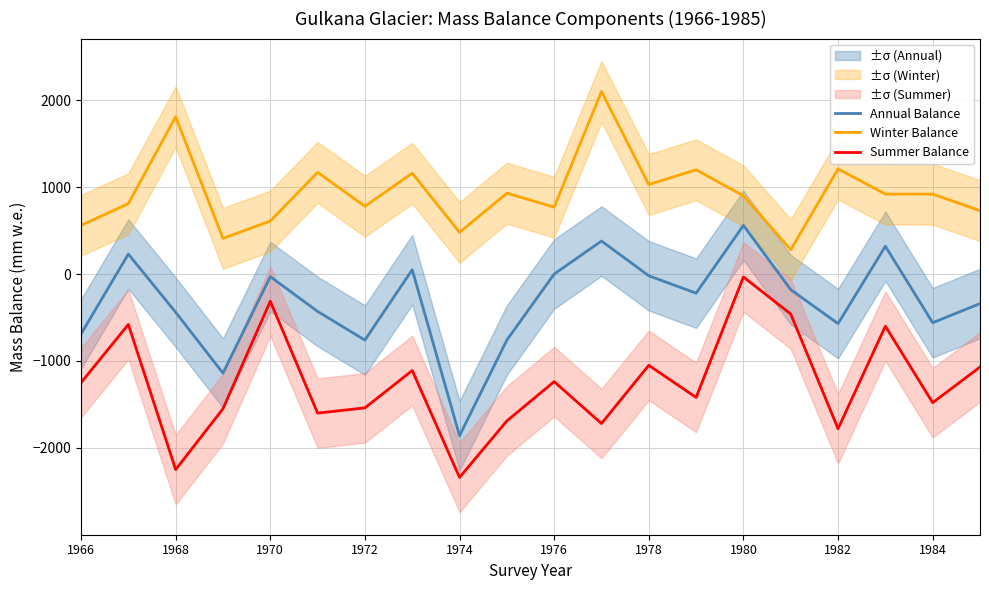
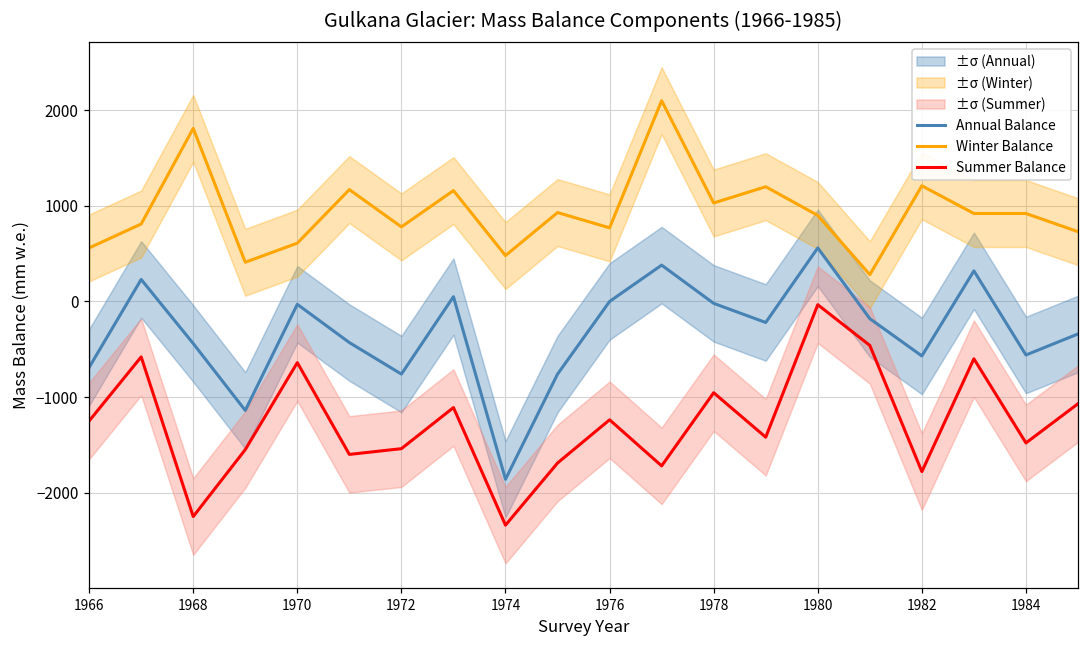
Summer Balance, 1970: -300 -> -600
Summer Balance, 1978: -1100 -> -1000
